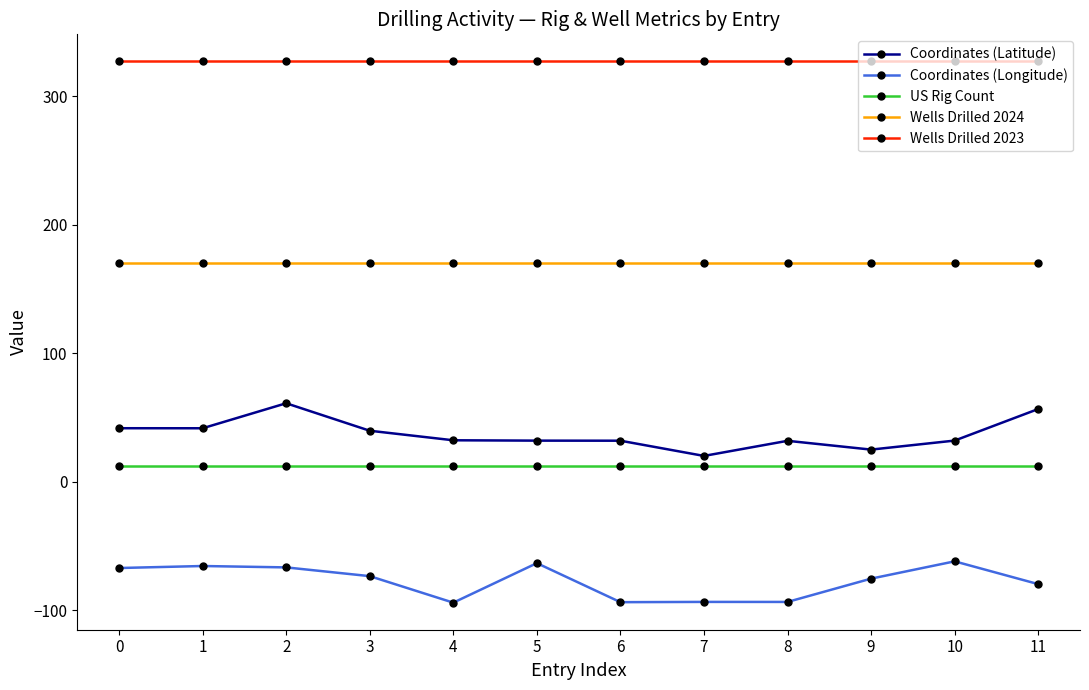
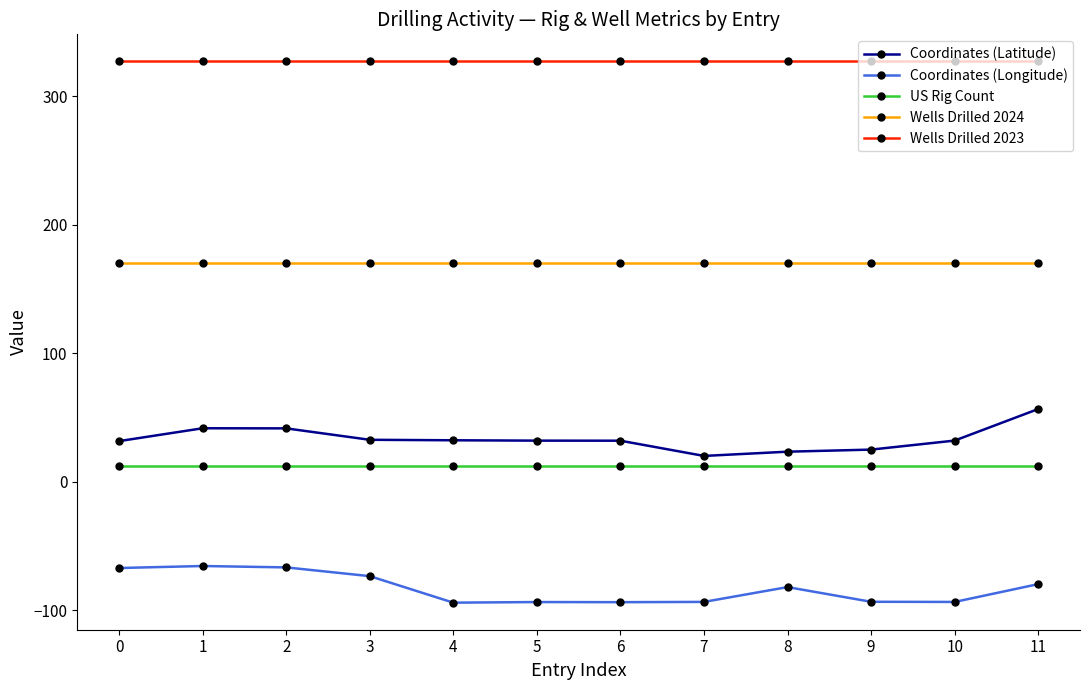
Coordinates (Latitude), 0: 42 -> 32
Coordinates (Latitude), 2: 61 -> 42
Coordinates (Latitude), 3: 40 -> 33
Coordinates (Longitude), 5: -63 -> -94
Coordinates (Latitude), 8: 32 -> 23
Coordinates (Longitude), 8: -93 -> -82
Coordinates (Longitude), 9: -75 -> -93
Coordinates (Longitude), 10: -62 -> -93
